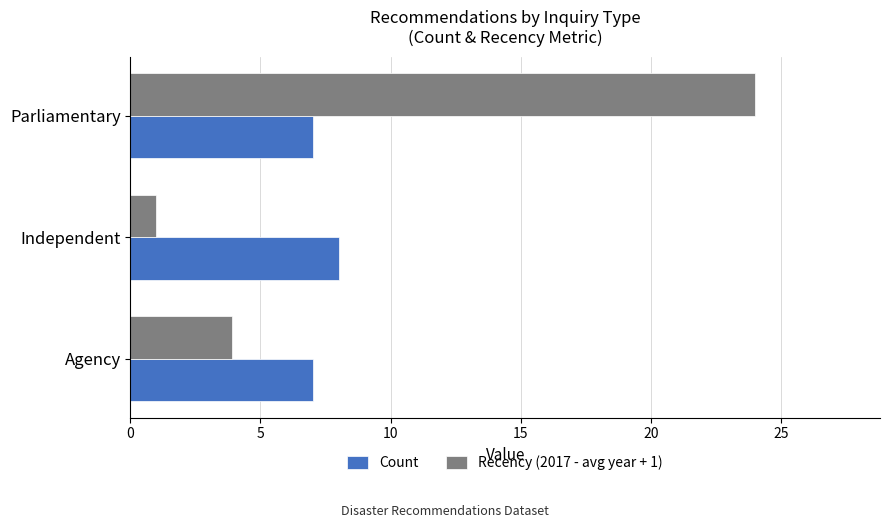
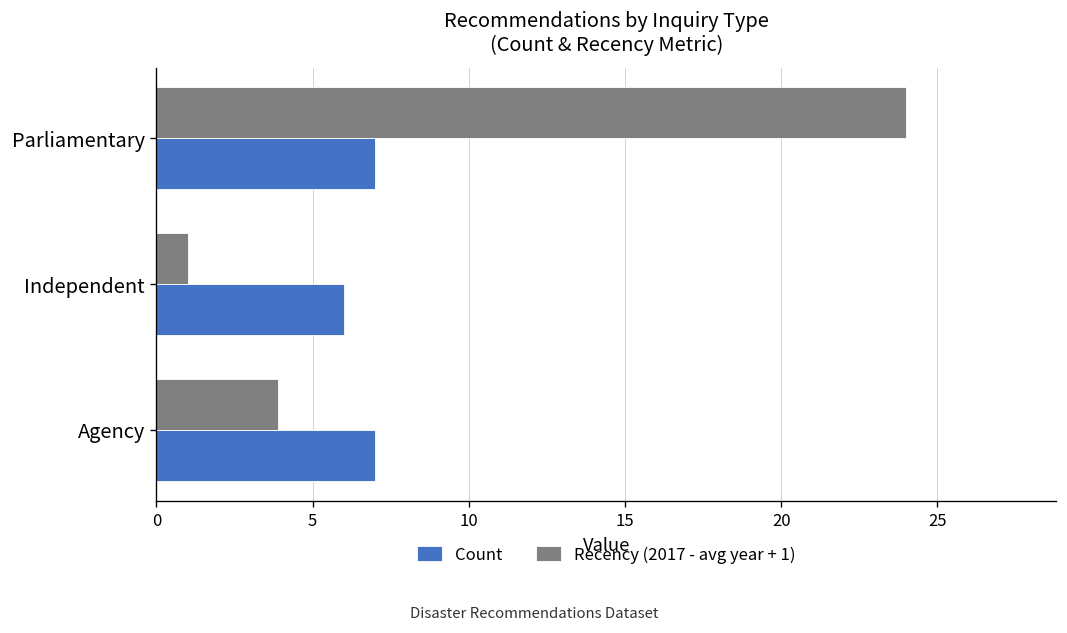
Count, Independent: 8 -> 6
